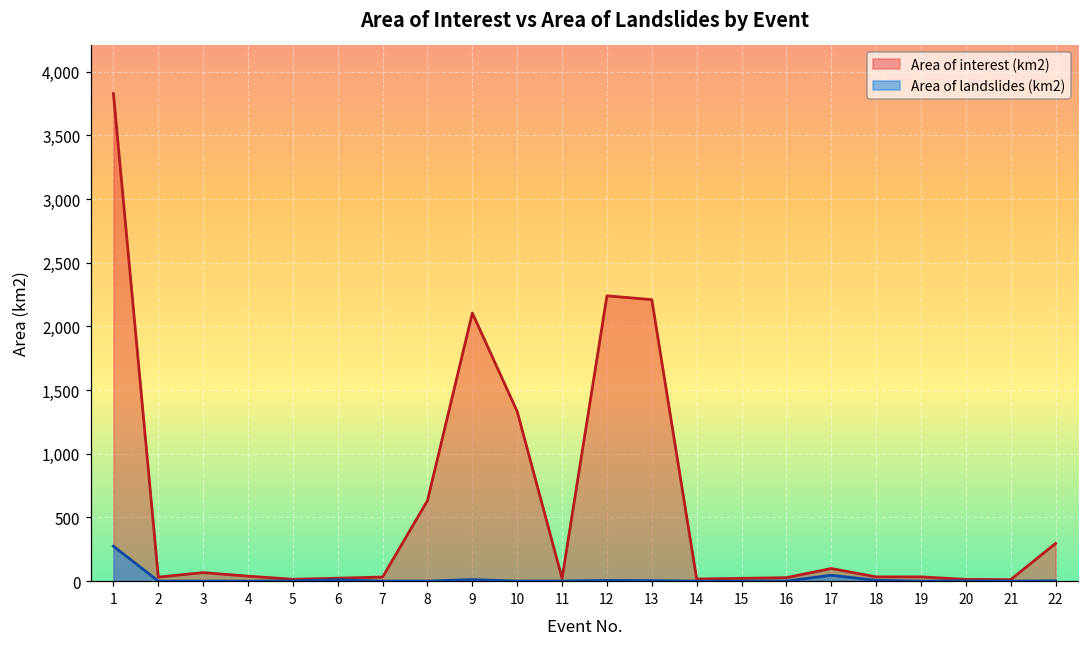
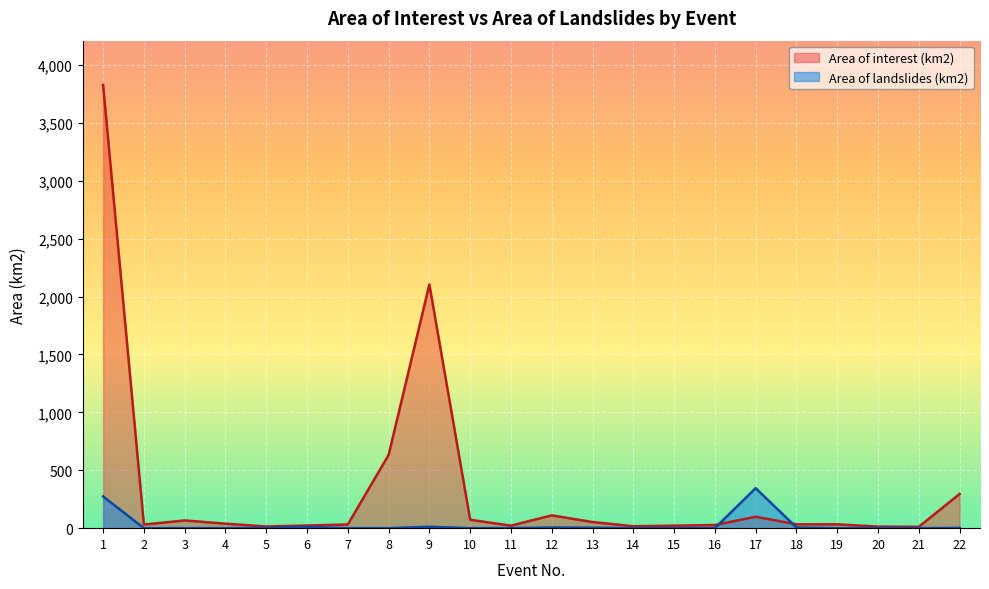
Area of interest (km2), 10: 1,330 -> 70
Area of interest (km2), 12: 2,240 -> 110
Area of interest (km2), 13: 2,210 -> 50
Area of landslides (km2), 17: 50 -> 350
